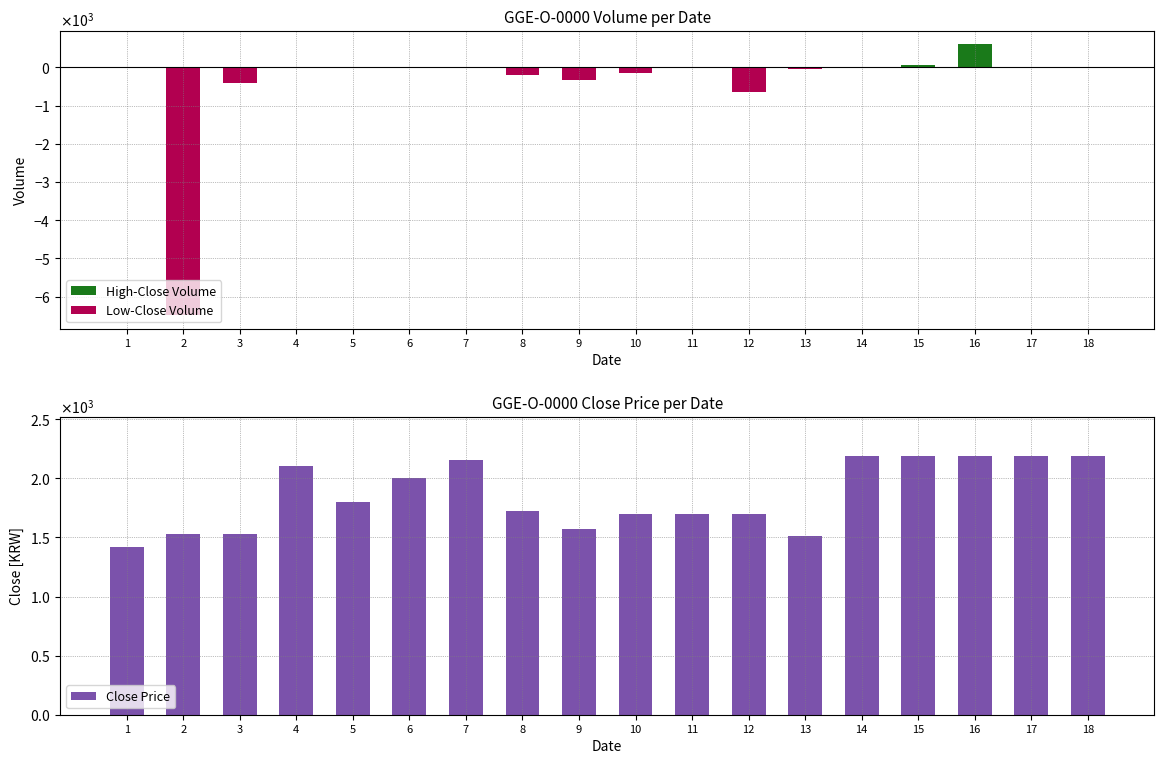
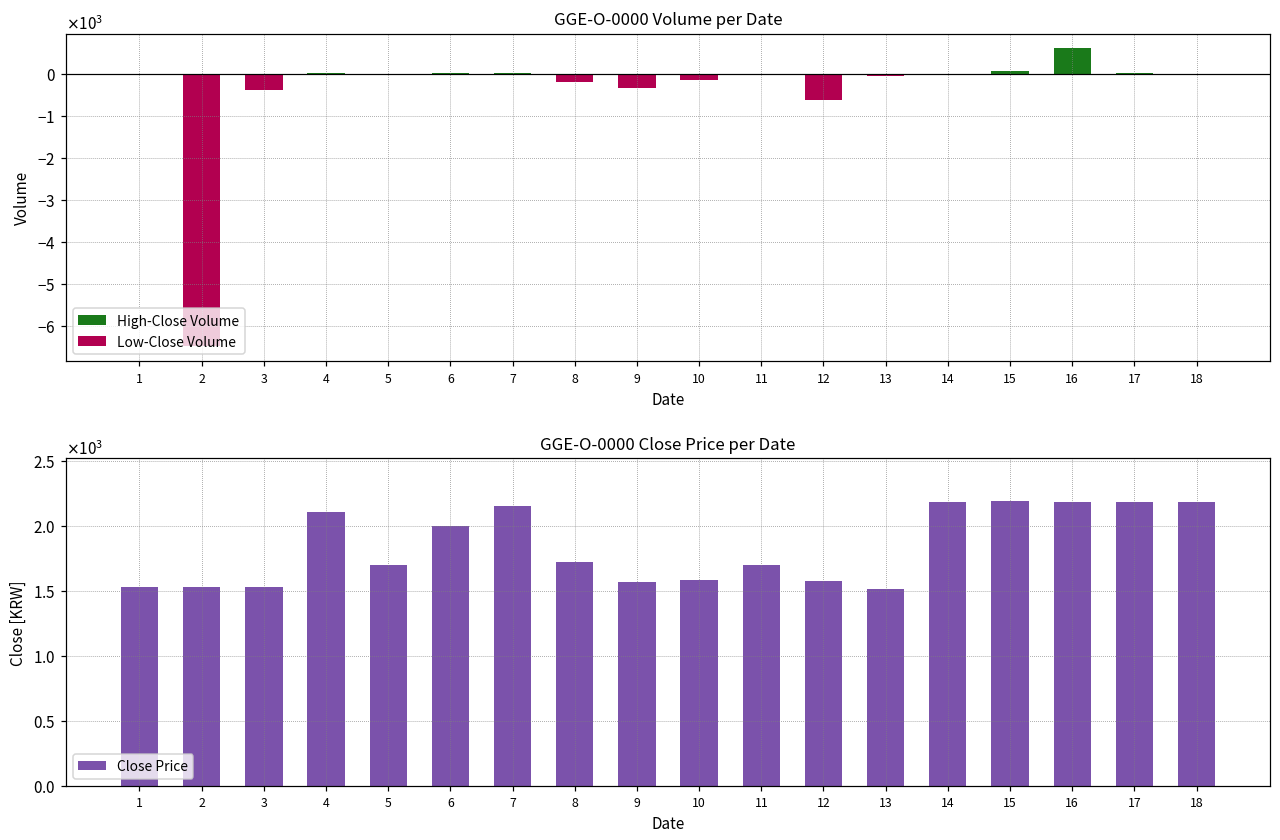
GGE-O-0000 Close Price per Date, 1: 1420 -> 1530
GGE-O-0000 Close Price per Date, 5: 1800 -> 1700
GGE-O-0000 Close Price per Date, 10: 1700 -> 1580
GGE-O-0000 Close Price per Date, 12: 1700 -> 1570
